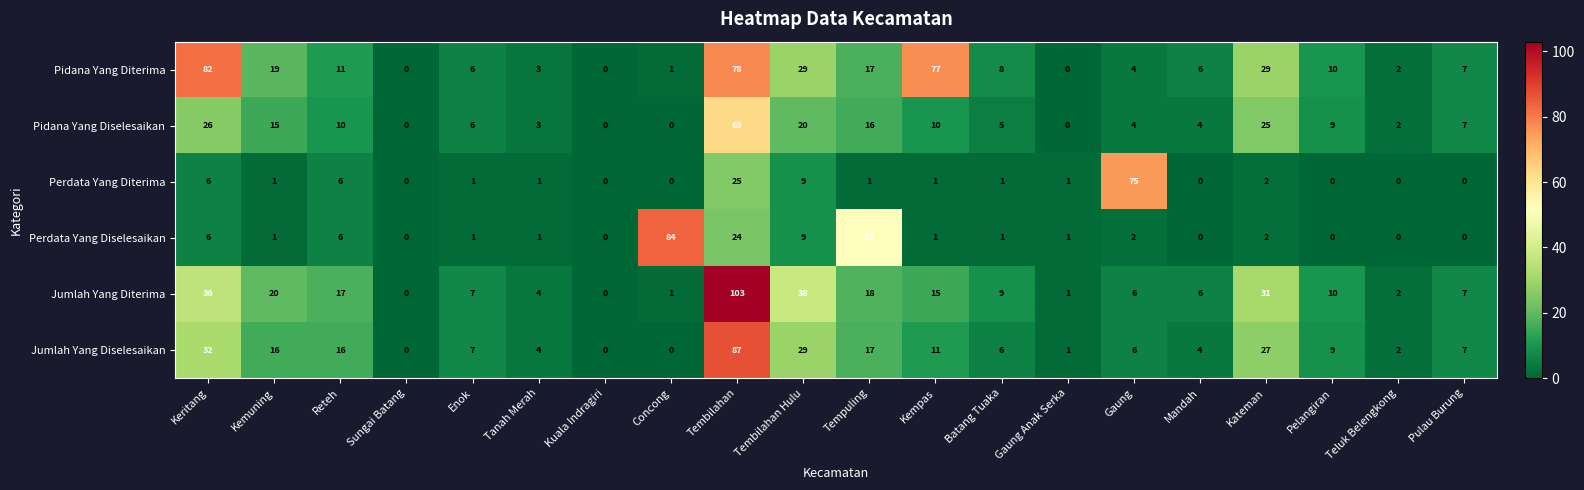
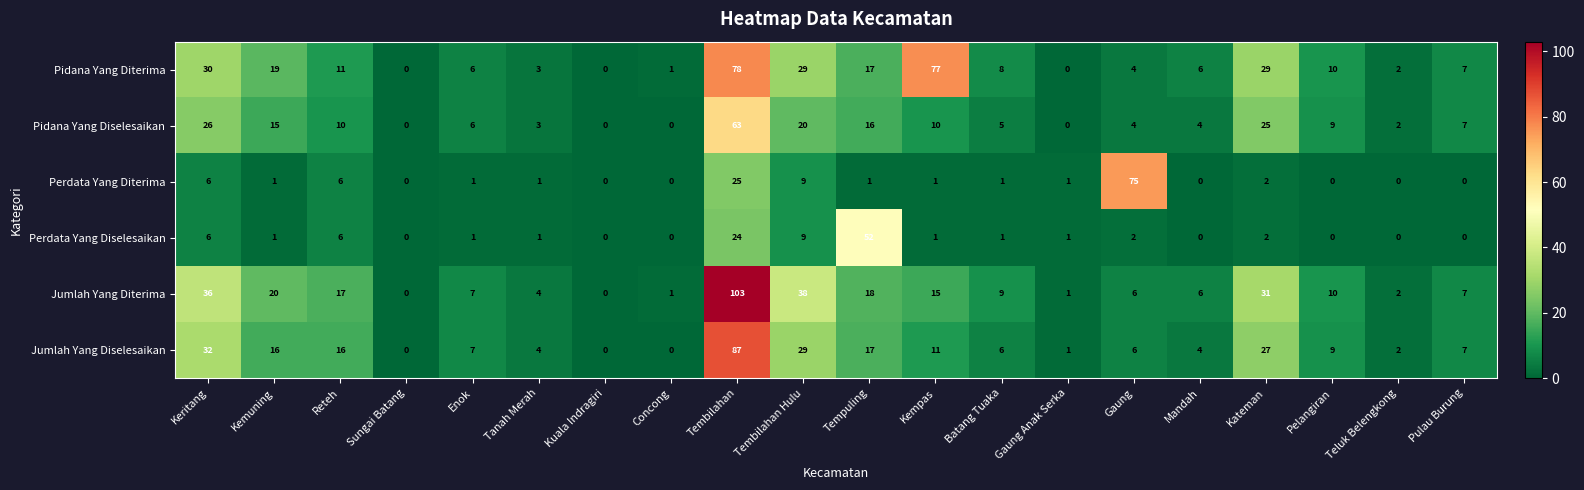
Pidana Yang Diterima, Keritang: 82 -> 30
Perdata Yang Diselesaikan, Concong: 84 -> 0
